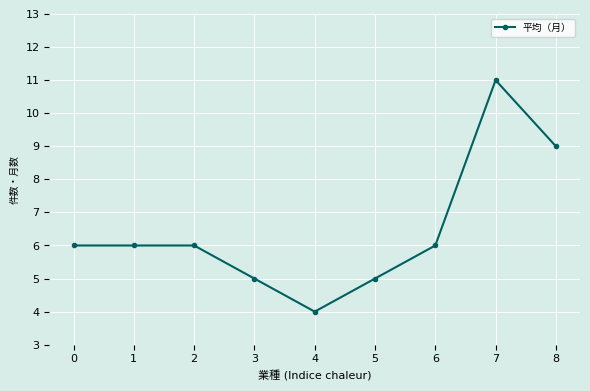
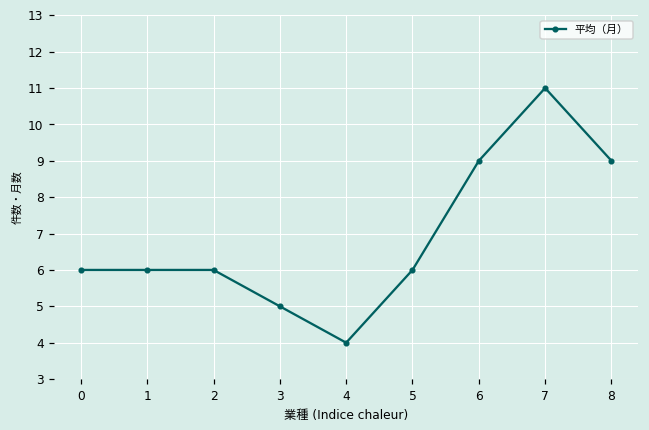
5: 5 -> 6
6: 6 -> 9
